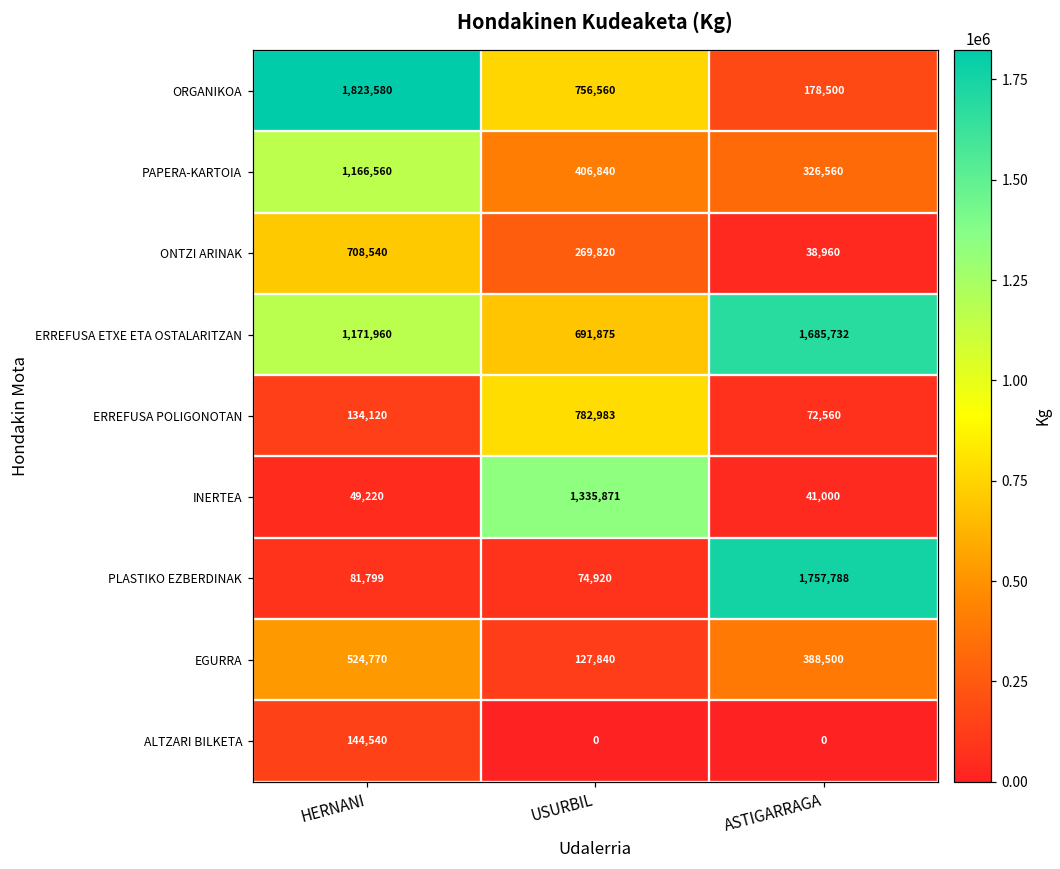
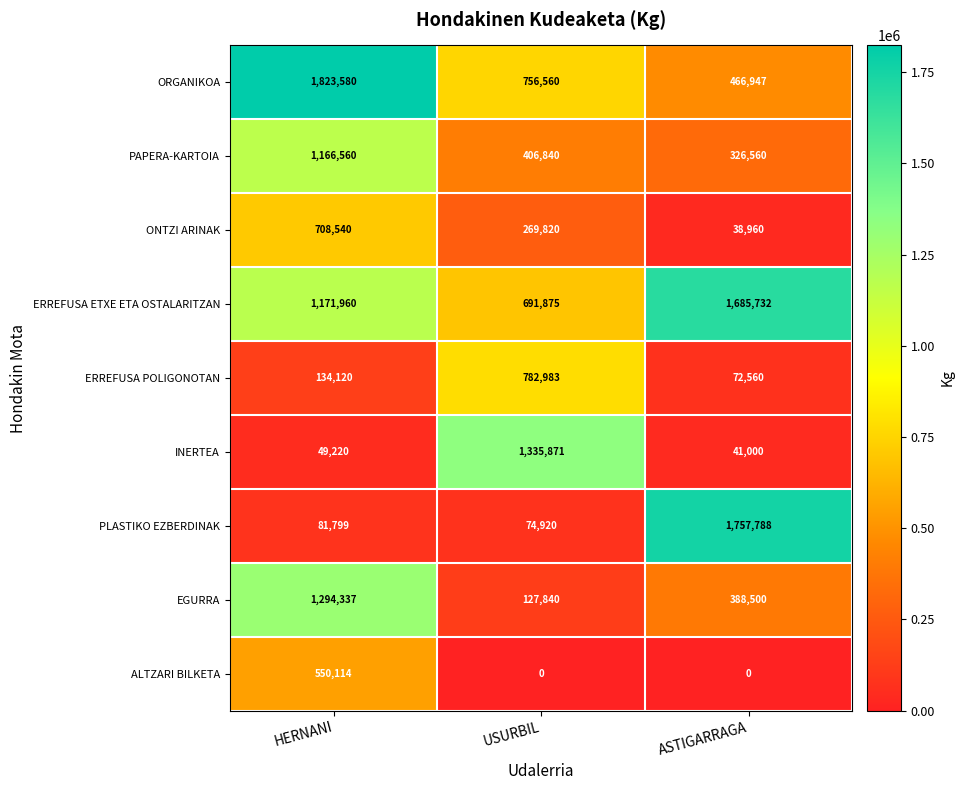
ORGANIKOA, ASTIGARRAGA: 178,500 -> 466,947
EGURRA, HERNANI: 524,770 -> 1,294,337
ALTZARI BILKETA, HERNANI: 144,540 -> 550,114
